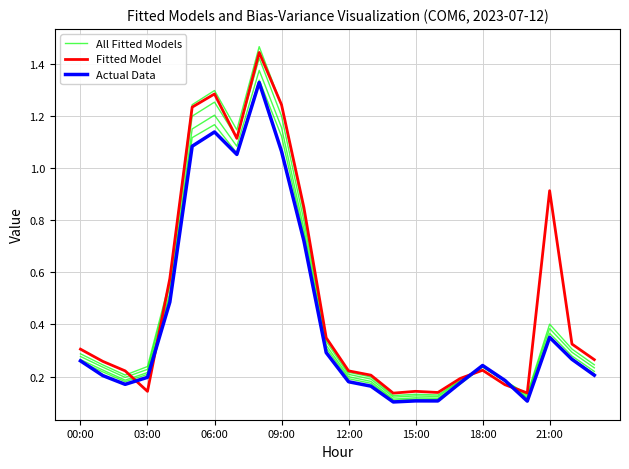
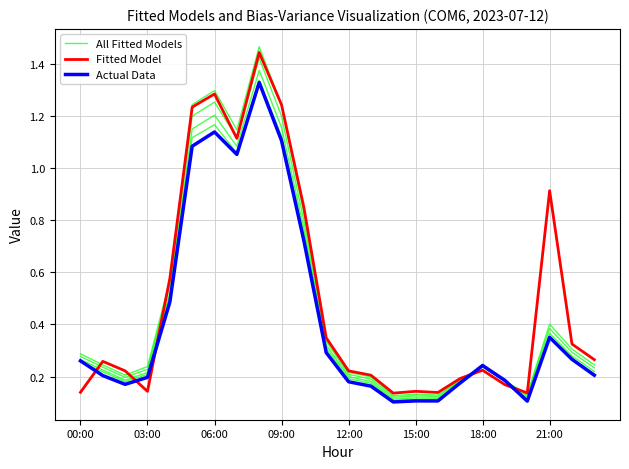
Fitted Model, 00:00: 0.30 -> 0.14
Actual Data, 09:00: 1.06 -> 1.11
